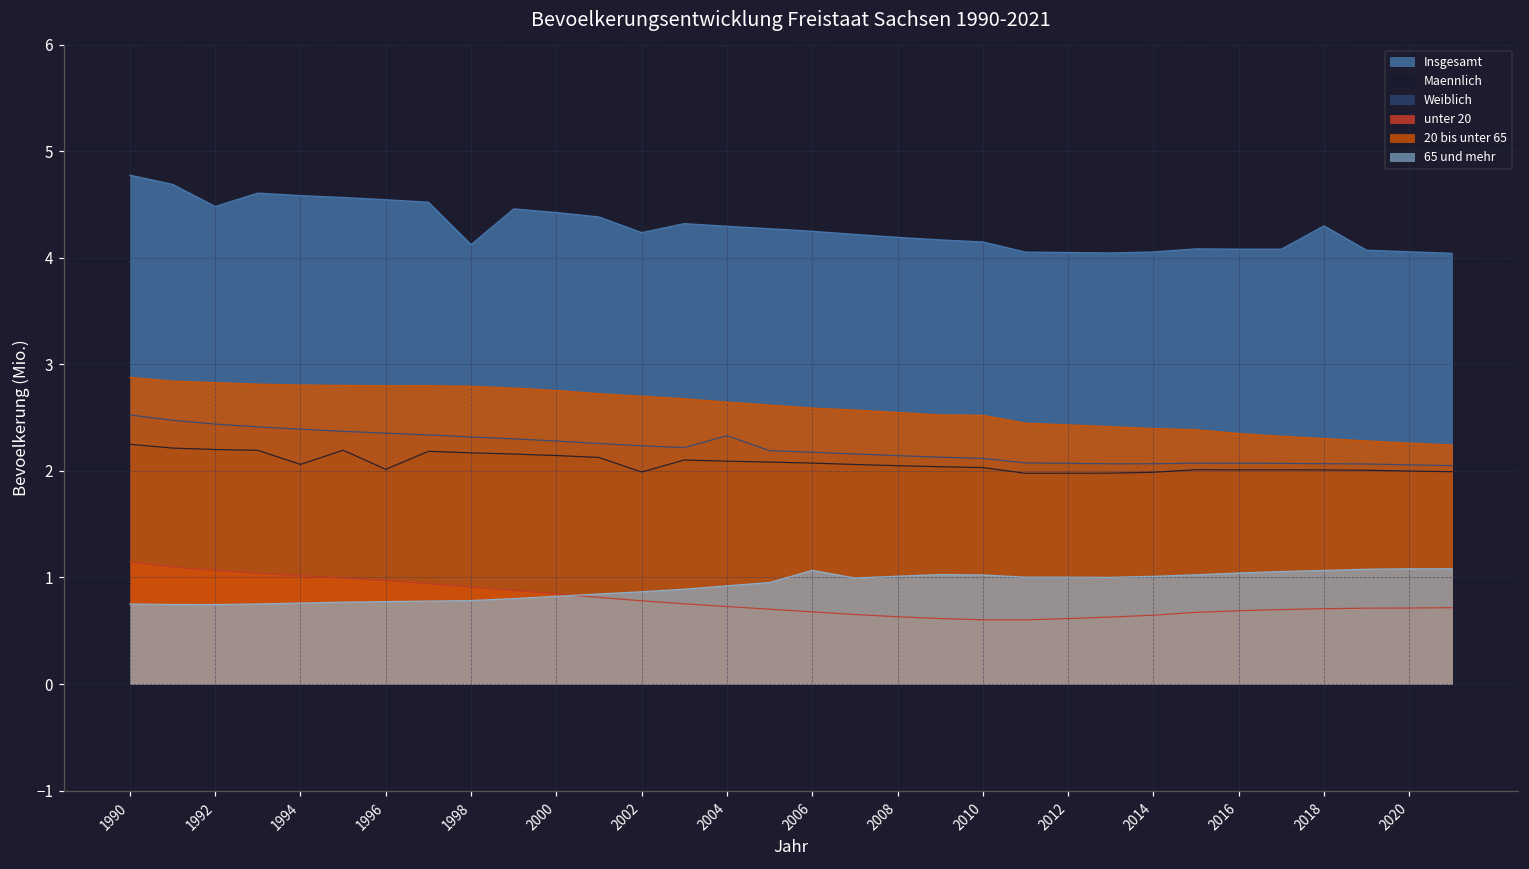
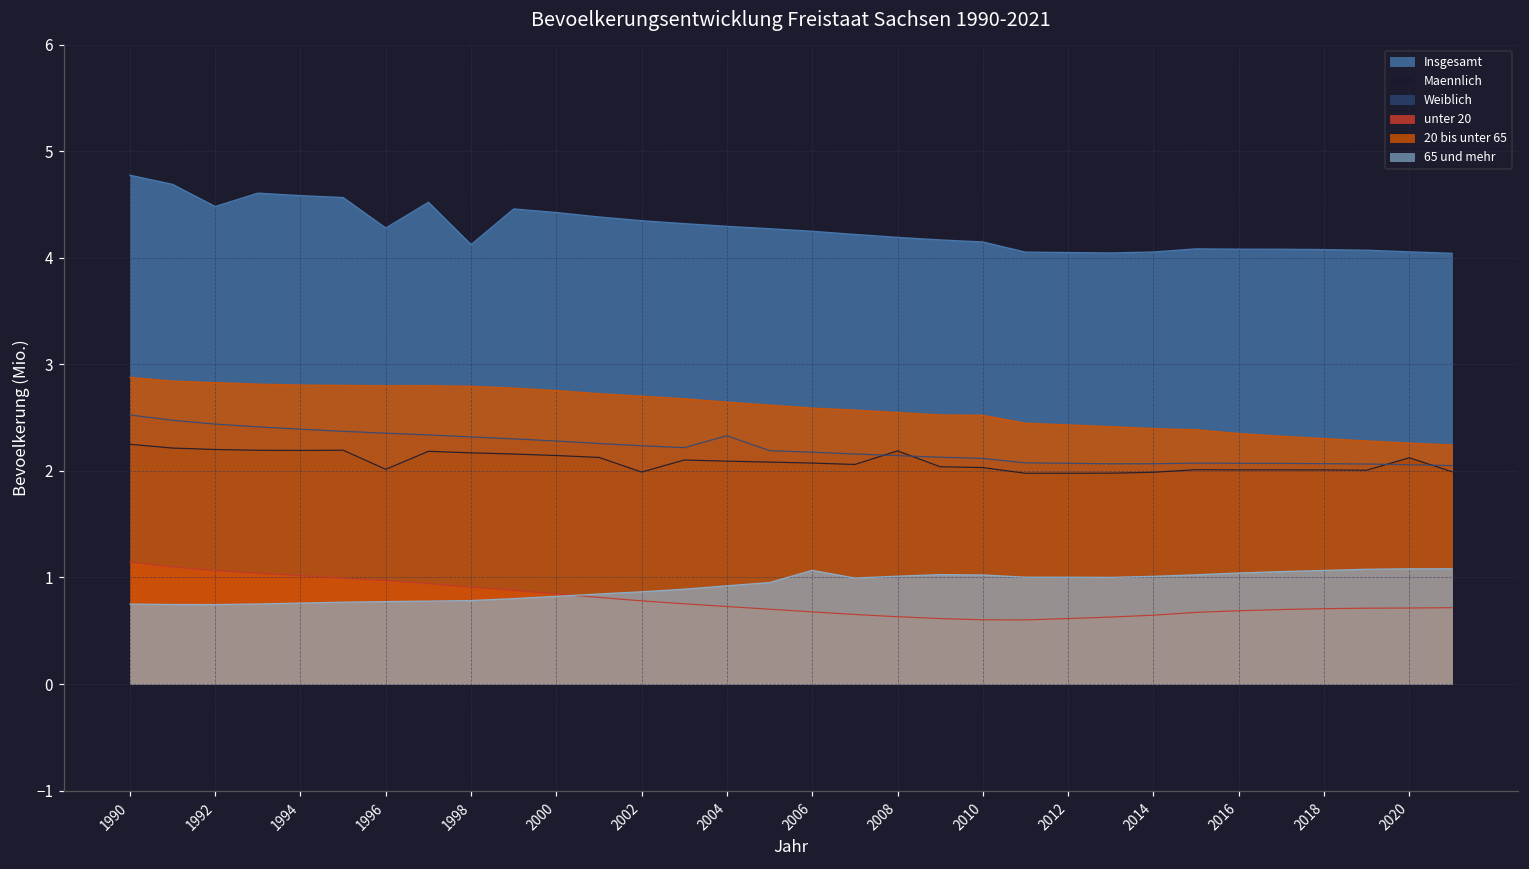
Maennlich, 1994: 2.1 -> 2.2
Insgesamt, 1996: 4.5 -> 4.3
Insgesamt, 2002: 4.2 -> 4.3
Maennlich, 2008: 2.0 -> 2.2
Insgesamt, 2018: 4.3 -> 4.1
Maennlich, 2020: 2.0 -> 2.1
